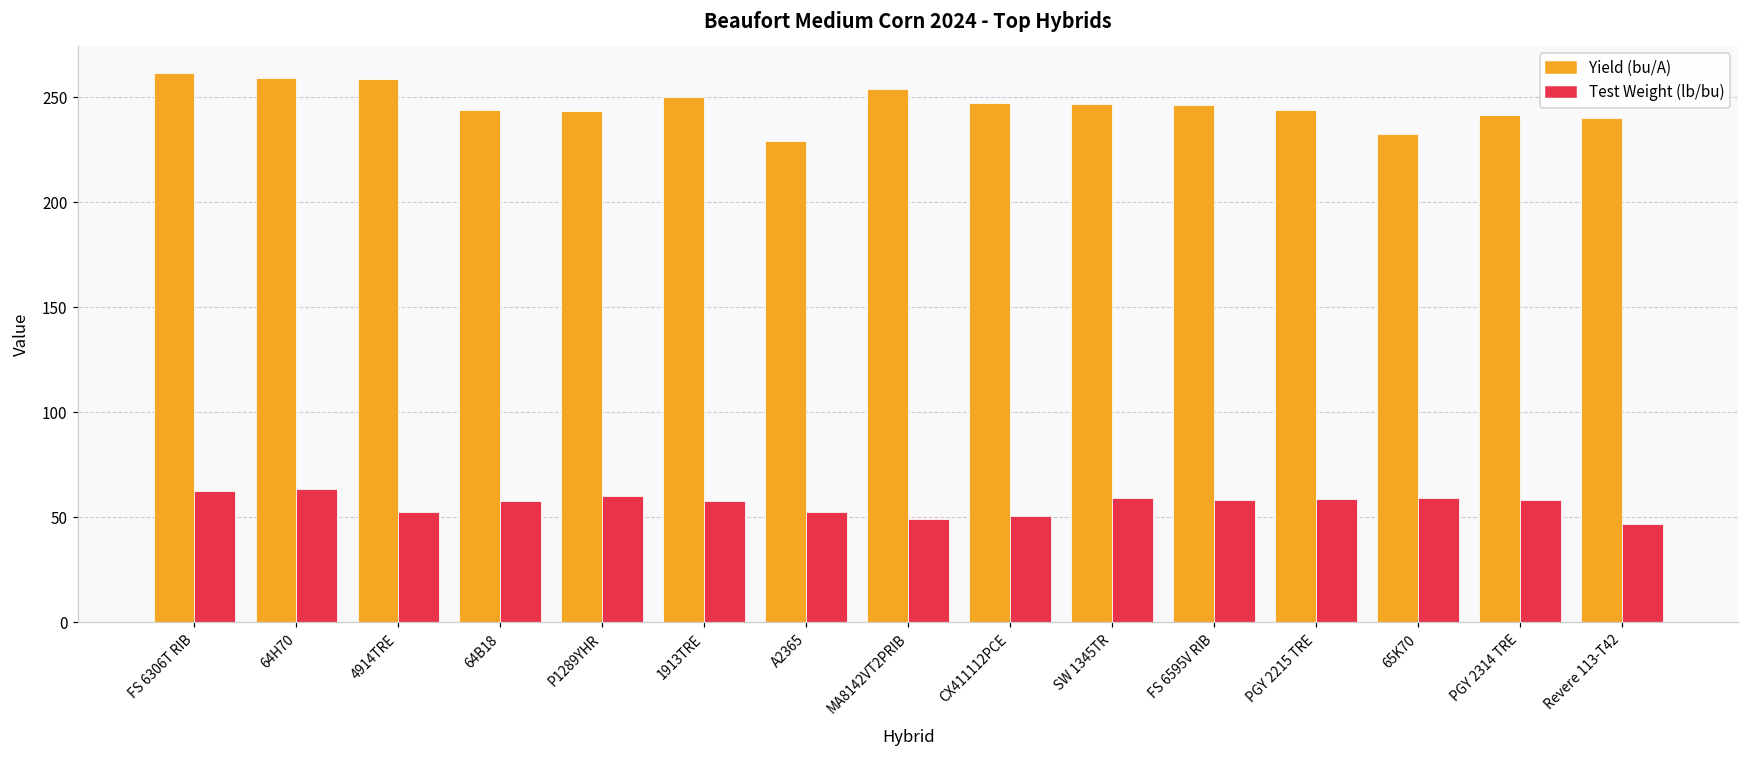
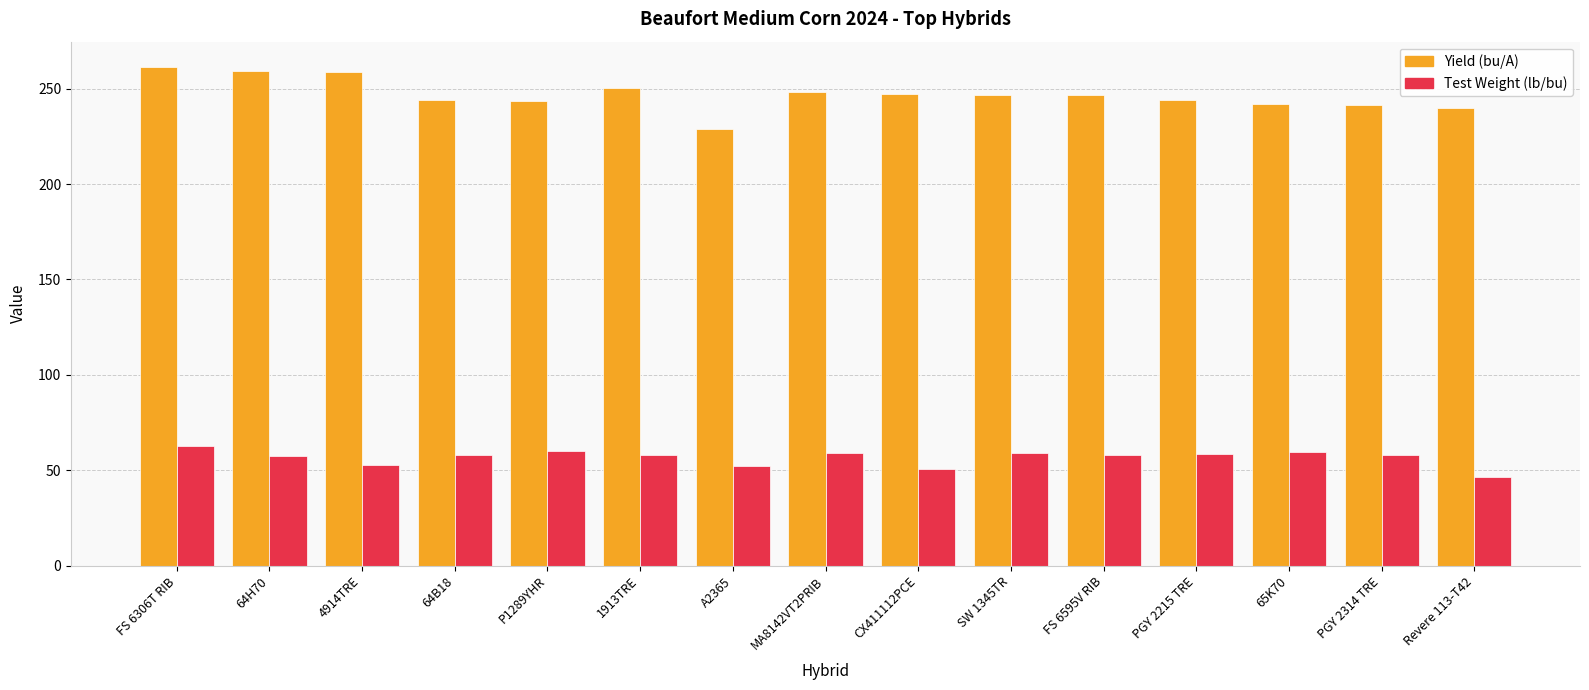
Test Weight (lb/bu), 64H70: 63 -> 57
Yield (bu/A), MA8142VT2PRIB: 254 -> 248
Test Weight (lb/bu), MA8142VT2PRIB: 49 -> 59
Yield (bu/A), 65K70: 233 -> 242
